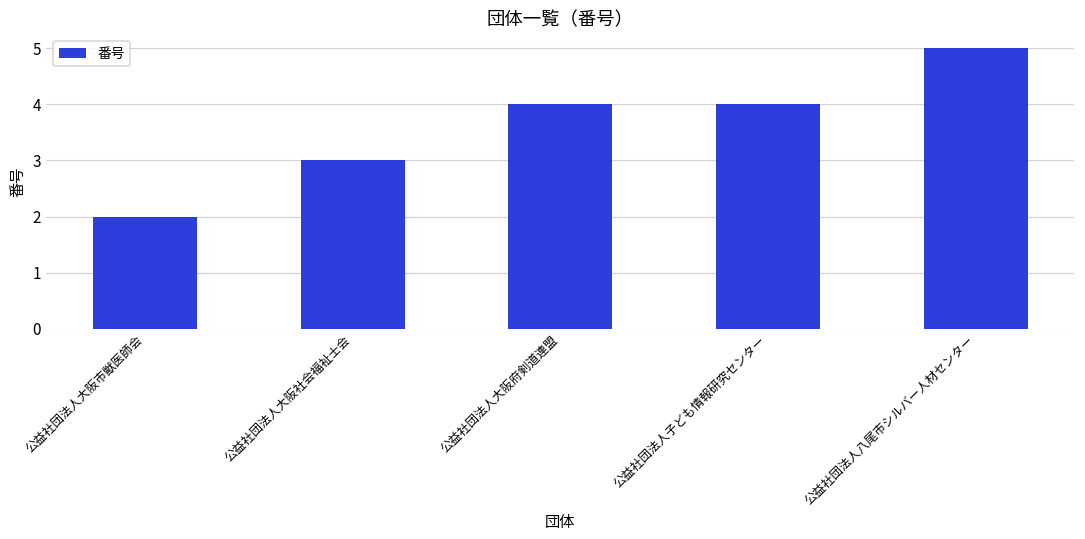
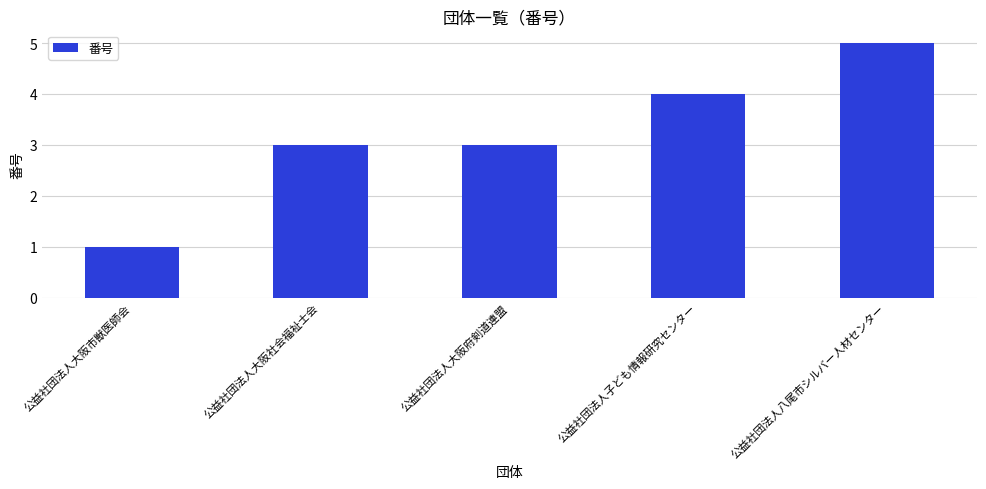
公益社団法人大阪市獣医師会: 2 -> 1
公益社団法人大阪府剣道連盟: 4 -> 3
